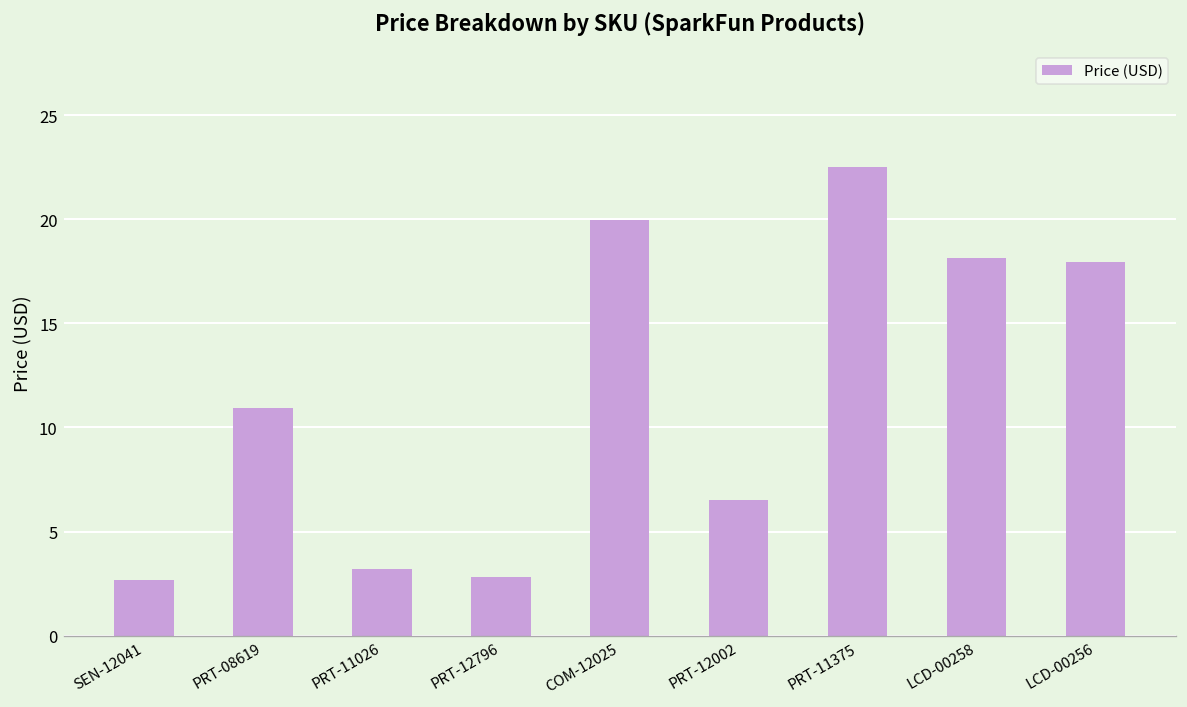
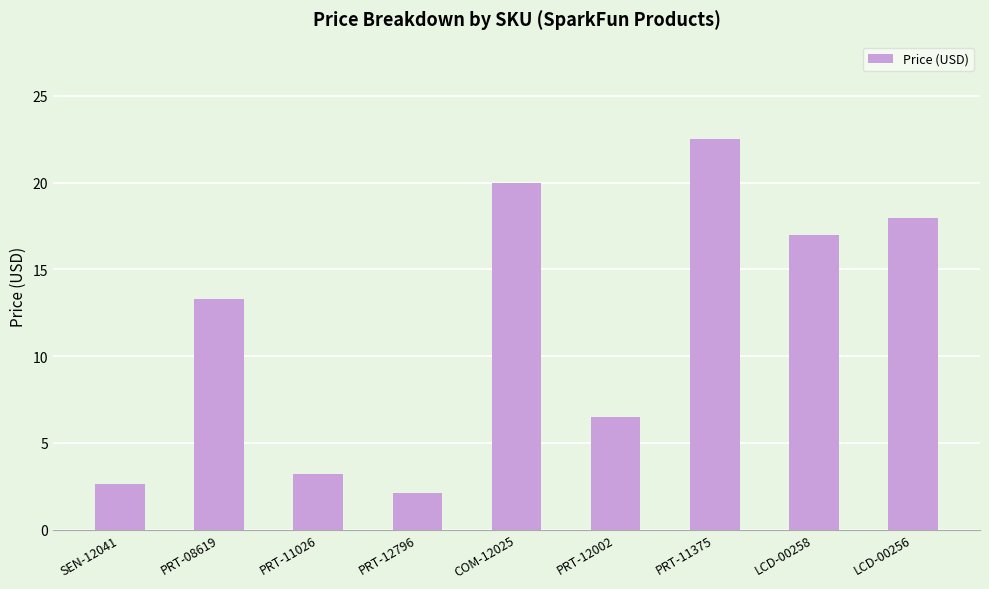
PRT-08619: 11.0 -> 13.3
PRT-12796: 2.8 -> 2.1
LCD-00258: 18.2 -> 17.0
